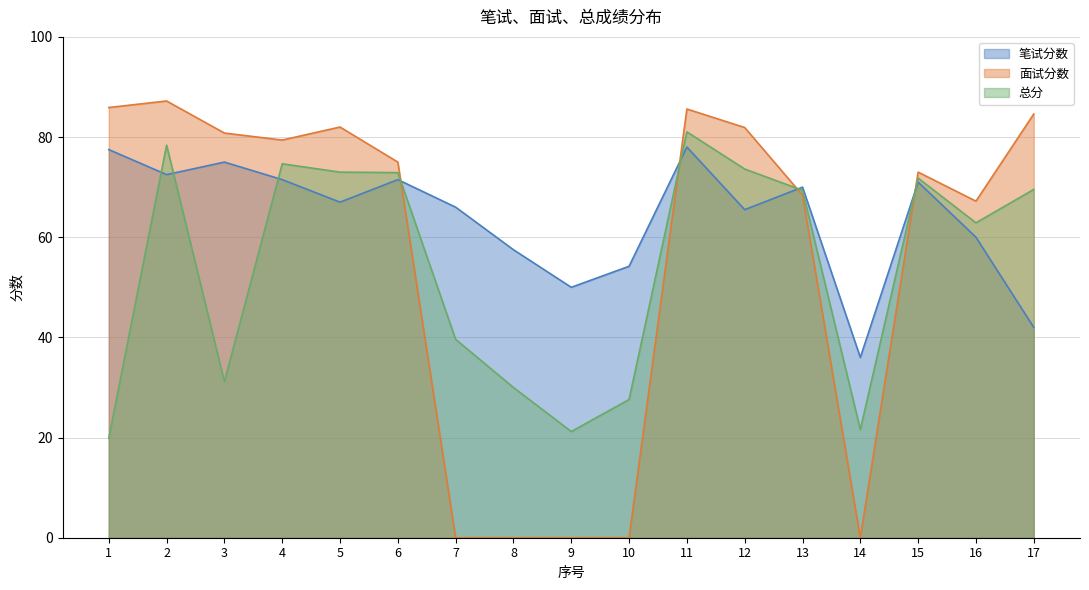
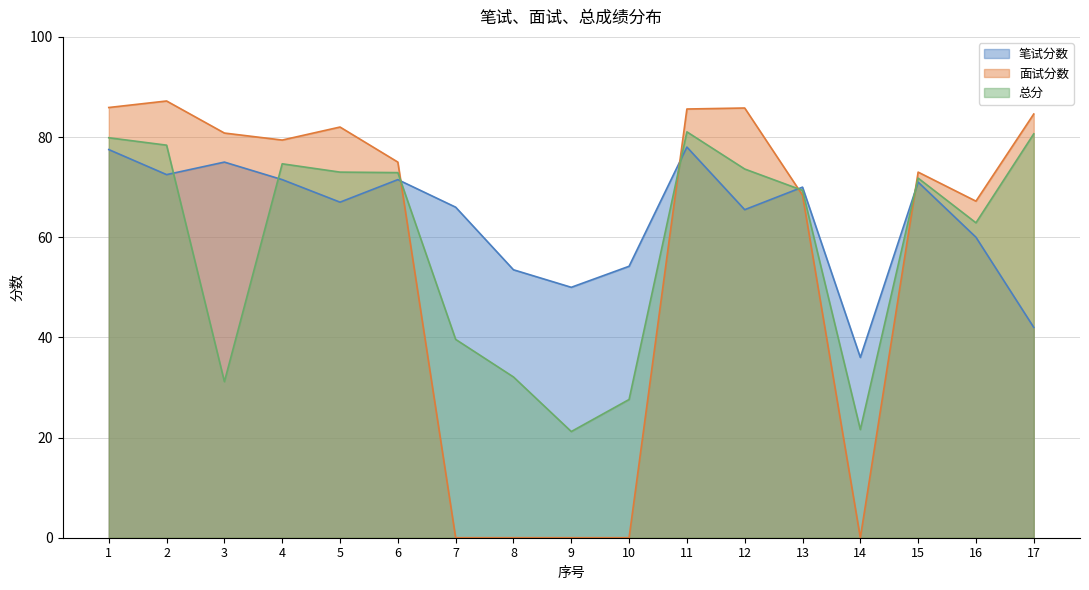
总分, 1: 20 -> 80
笔试分数, 8: 58 -> 54
总分, 8: 30 -> 32
面试分数, 12: 82 -> 86
总分, 17: 70 -> 81
